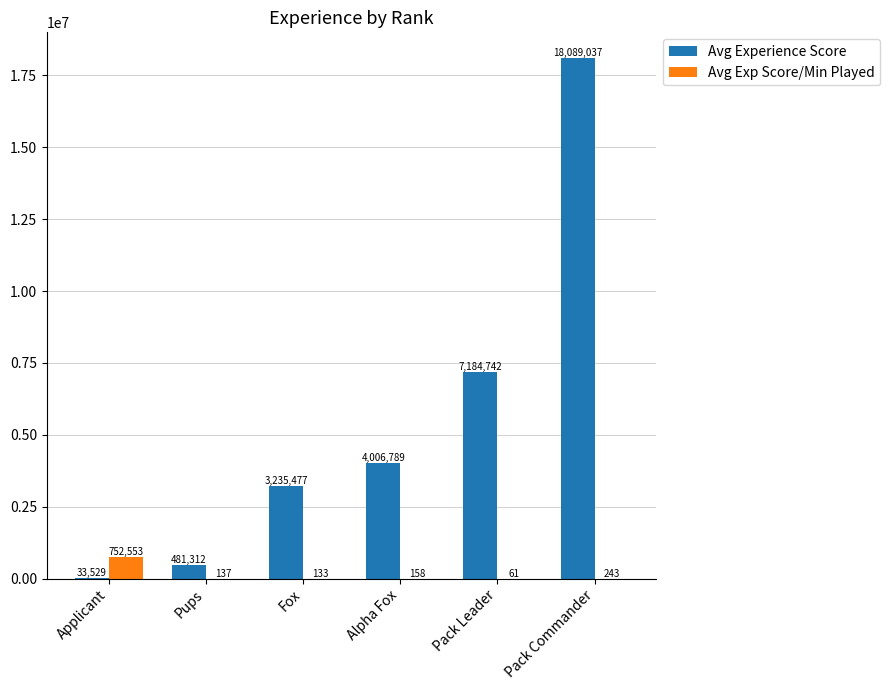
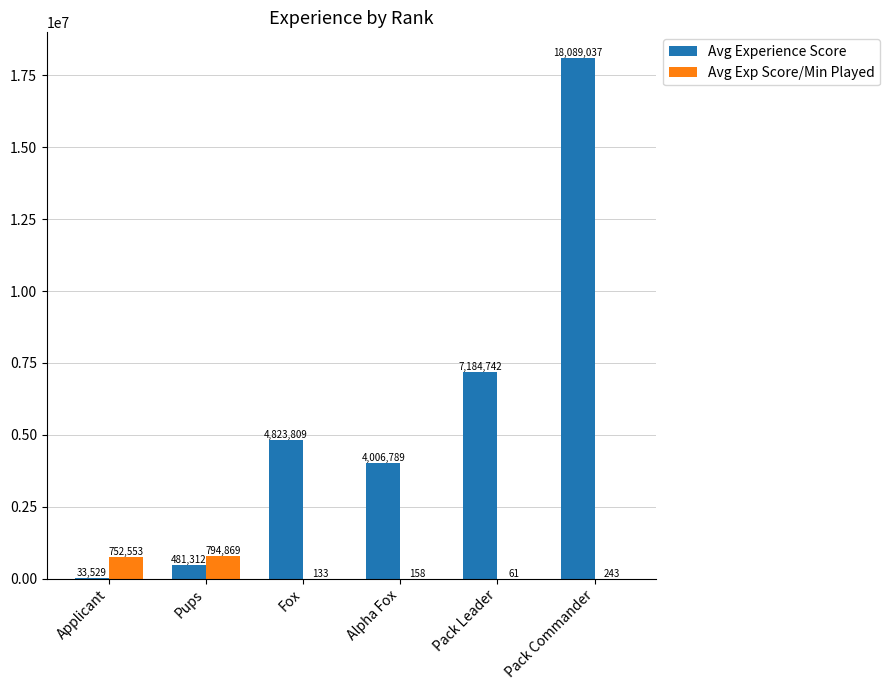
Avg Exp Score/Min Played, Pups: 137 -> 794,869
Avg Experience Score, Fox: 3,235,477 -> 4,823,809
